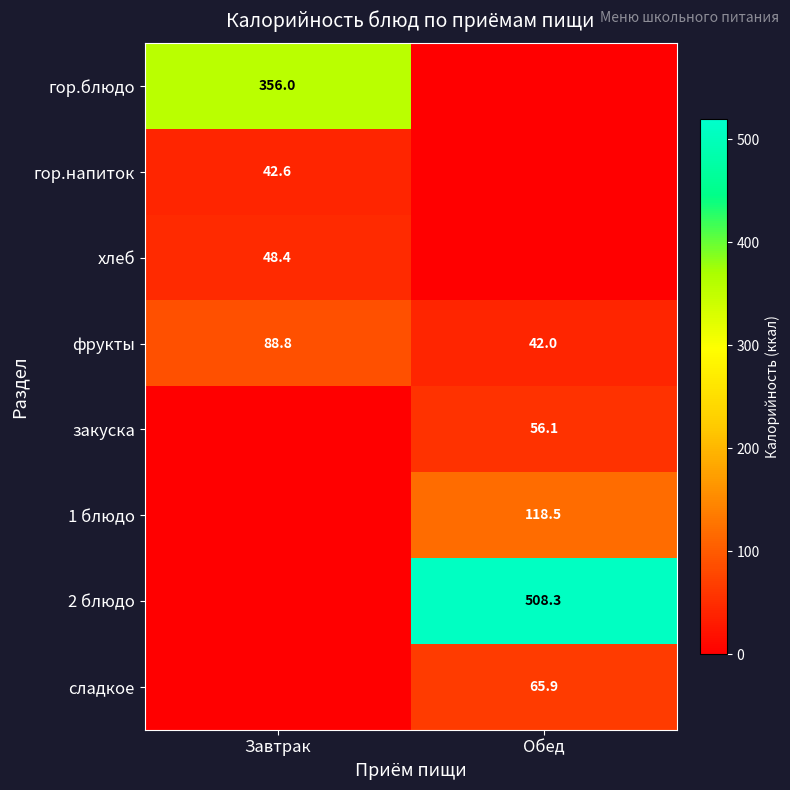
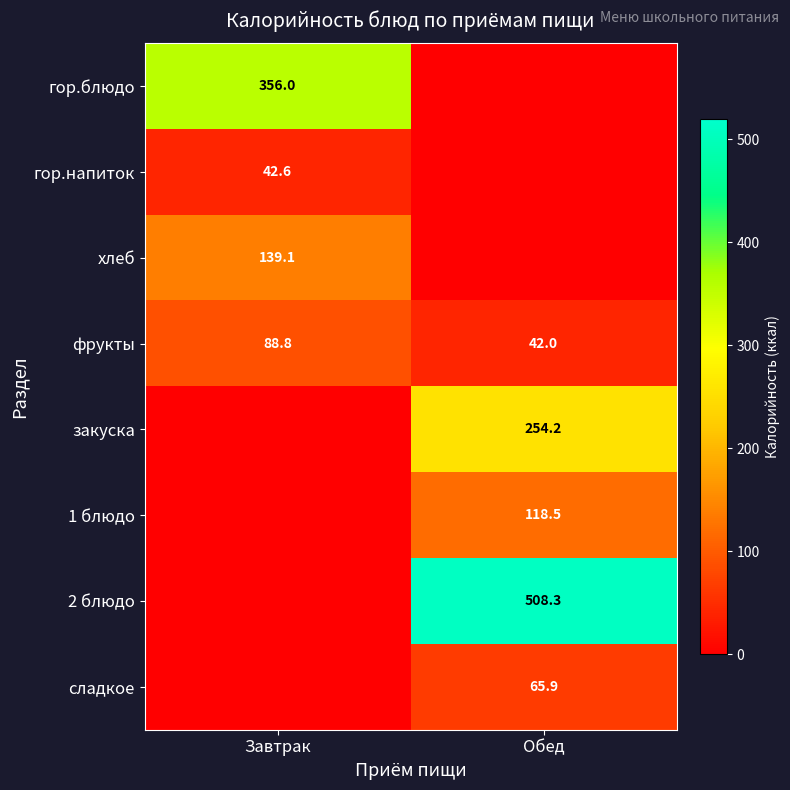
хлеб, Завтрак: 48.4 -> 139.1
закуска, Обед: 56.1 -> 254.2
